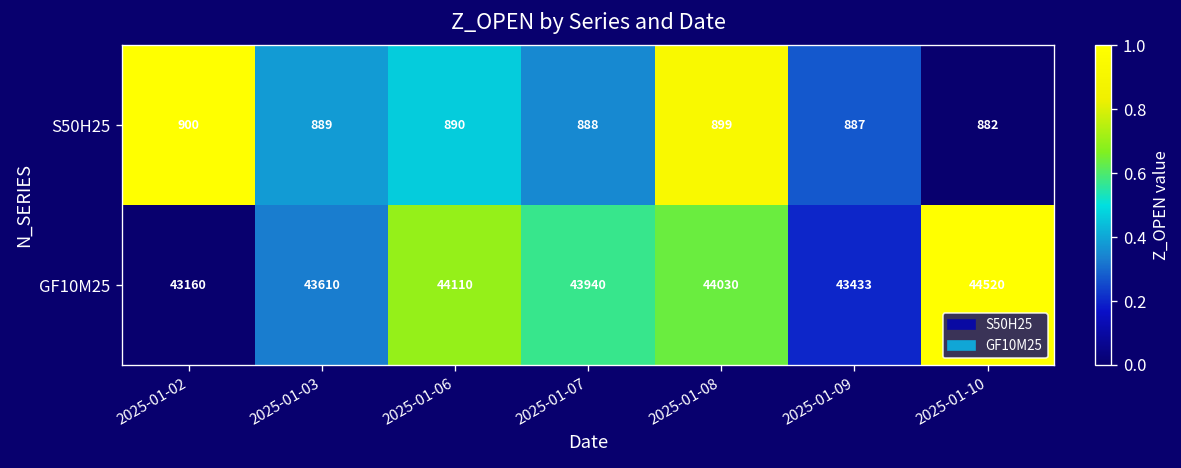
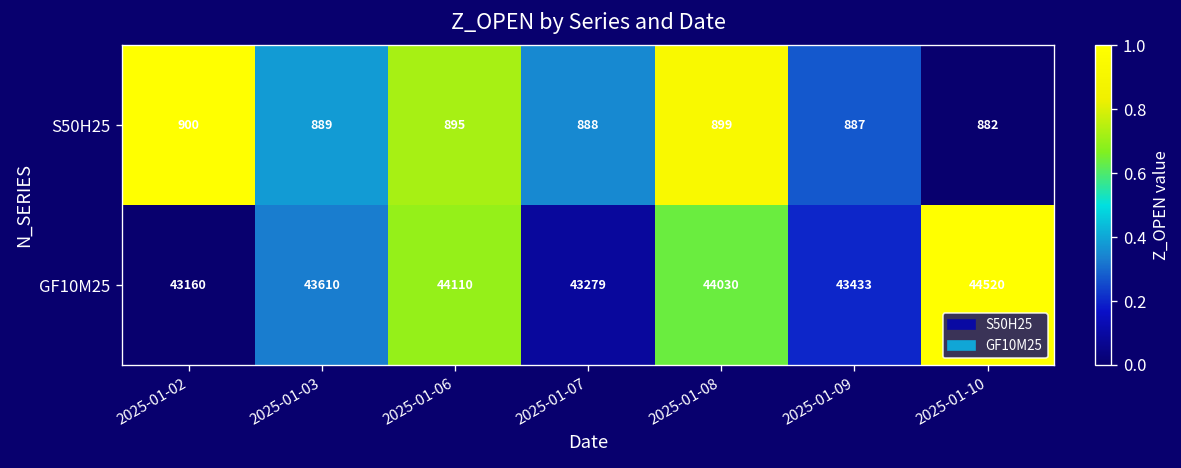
S50H25, 2025-01-06: 890 -> 895
GF10M25, 2025-01-07: 43940 -> 43279
